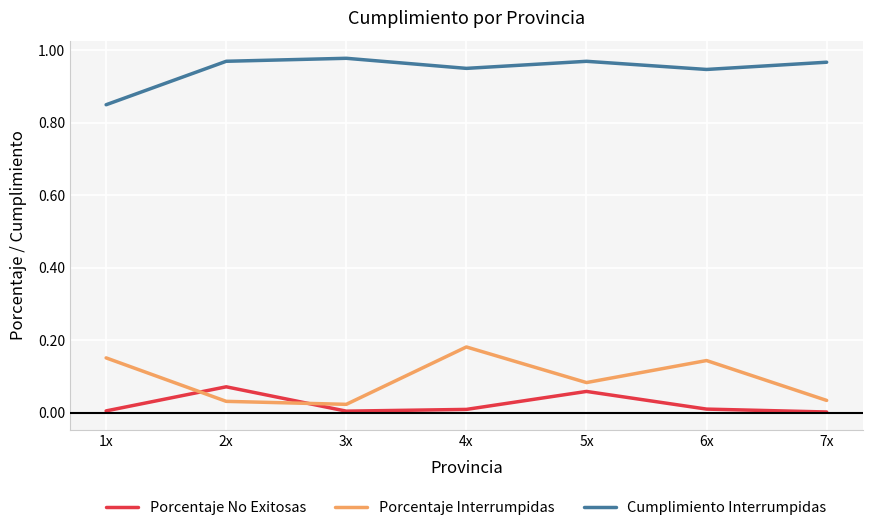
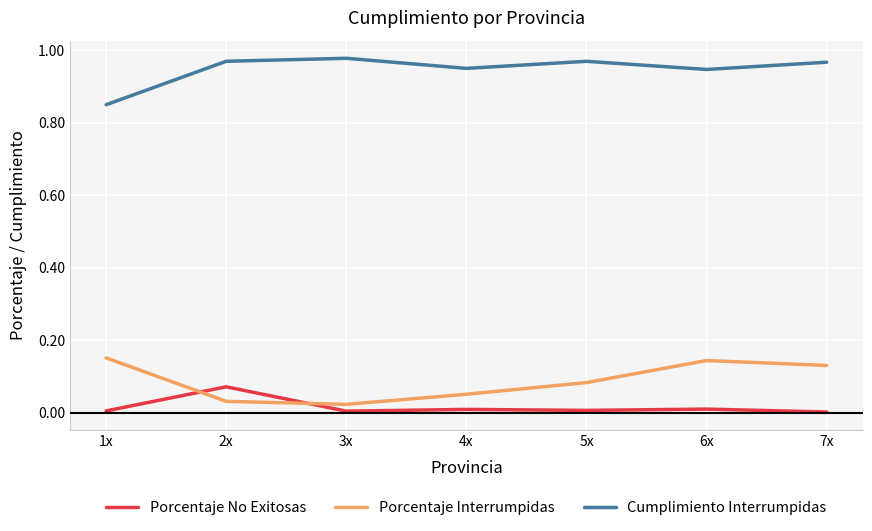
Porcentaje Interrumpidas, 4x: 0.18 -> 0.05
Porcentaje No Exitosas, 5x: 0.06 -> 0.01
Porcentaje Interrumpidas, 7x: 0.03 -> 0.13
